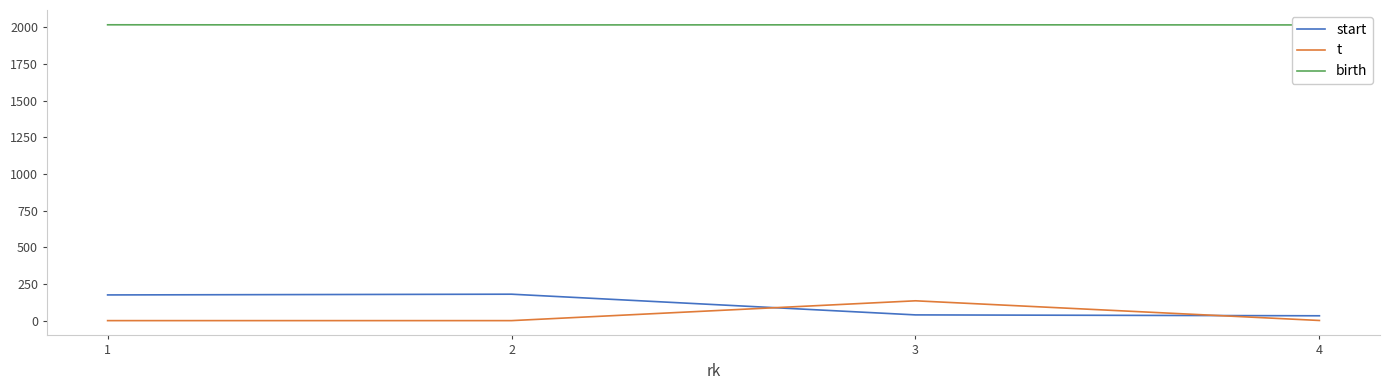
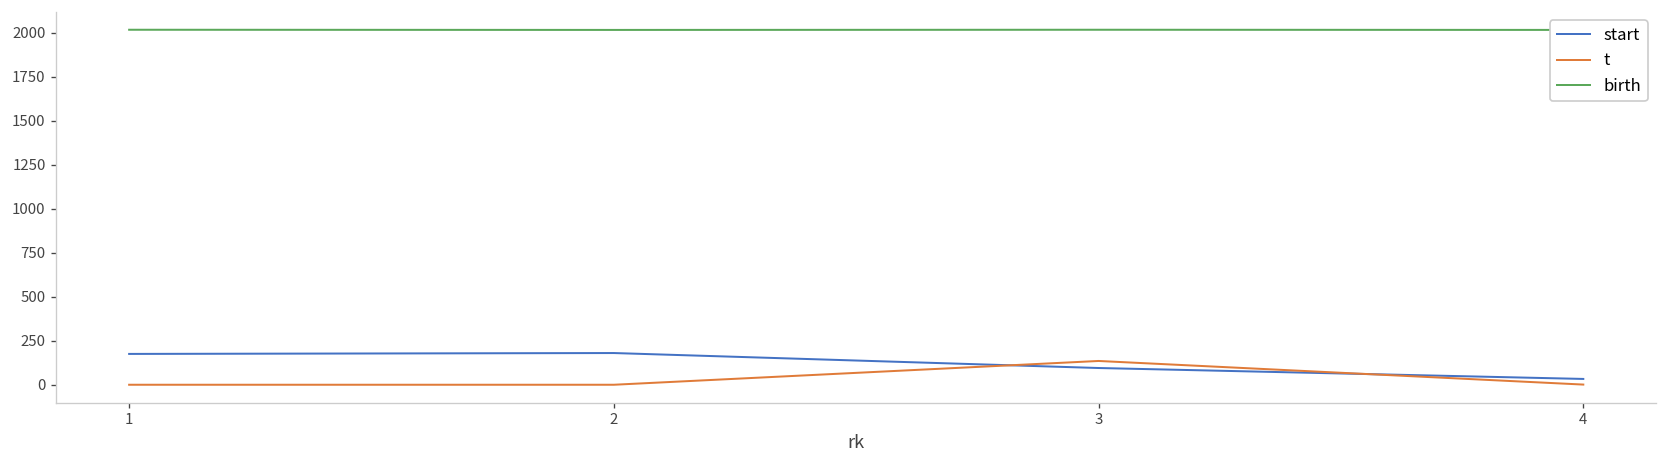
start, 3: 40 -> 100
